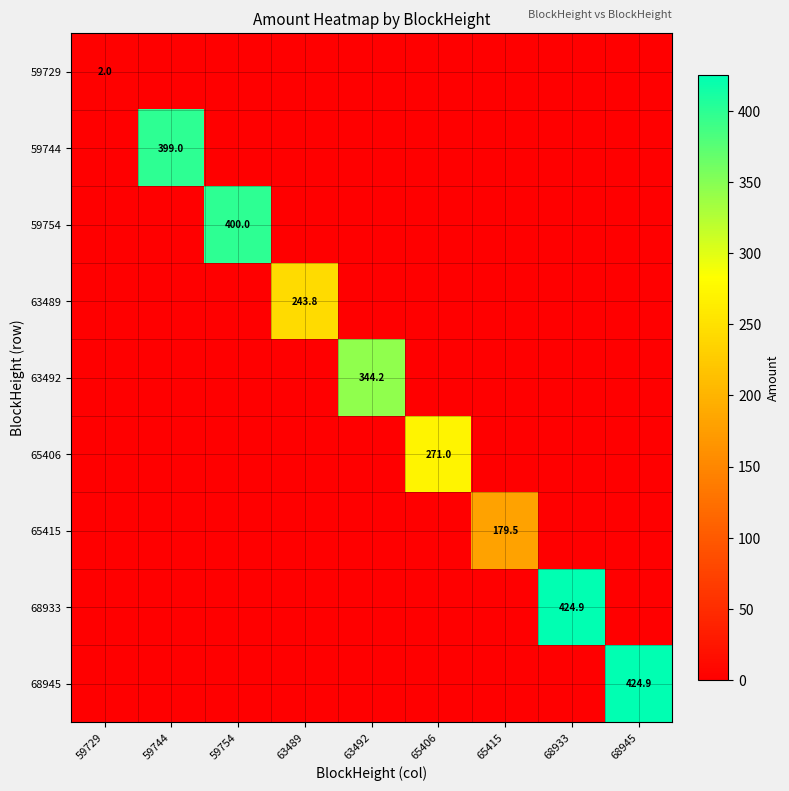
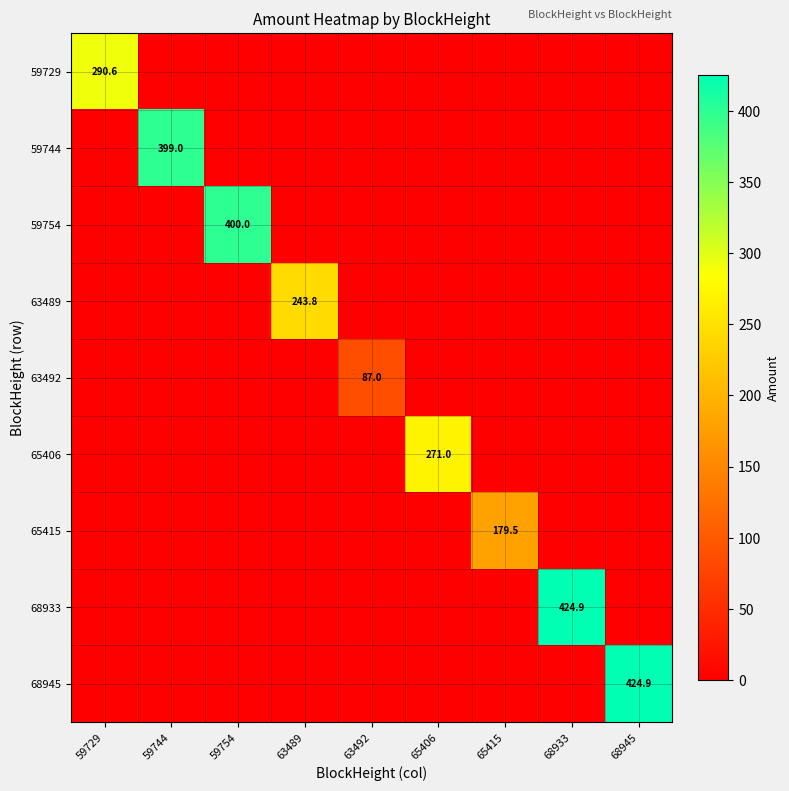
59729, 59729: 2.0 -> 290.6
63492, 63492: 344.2 -> 87.0
